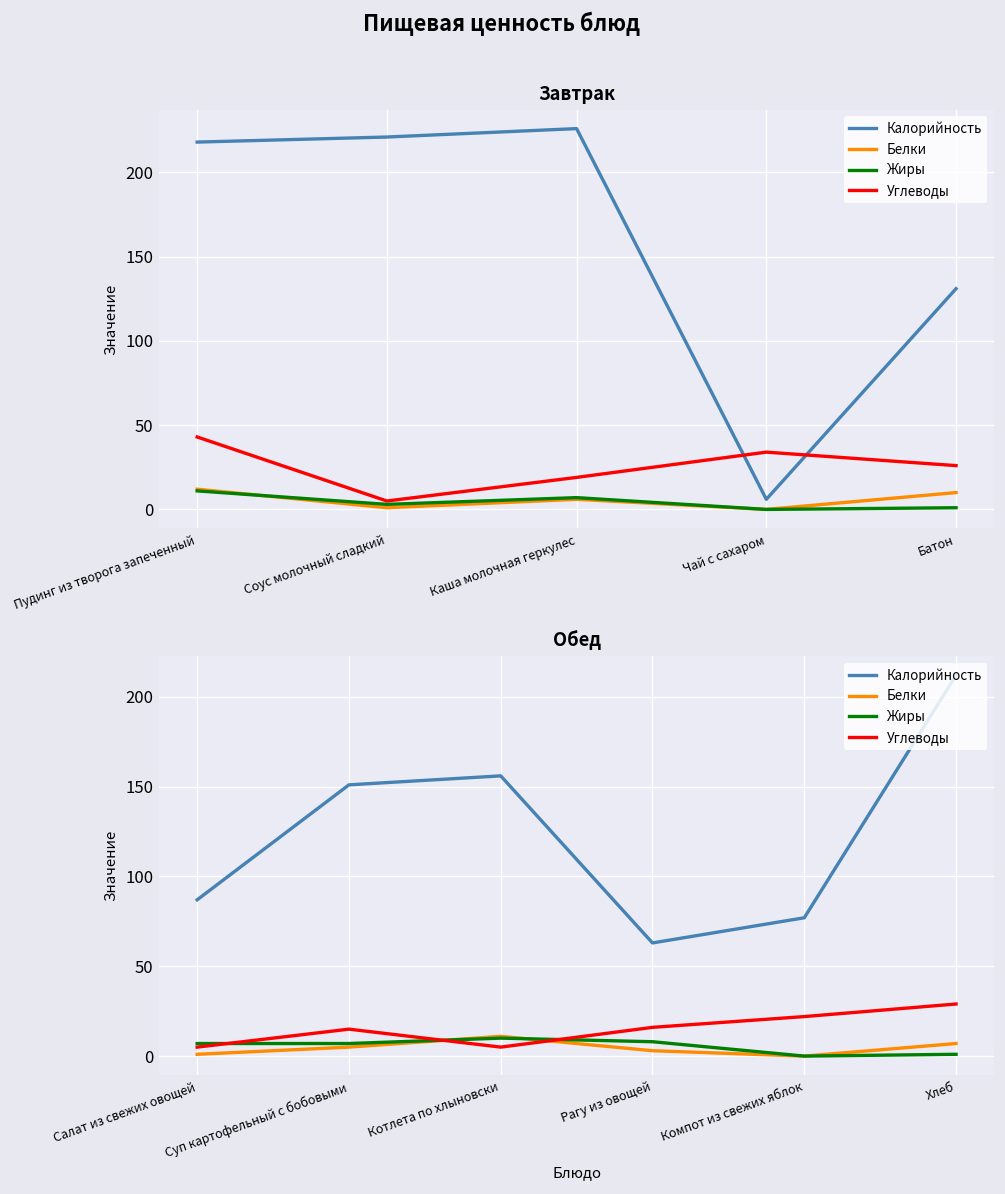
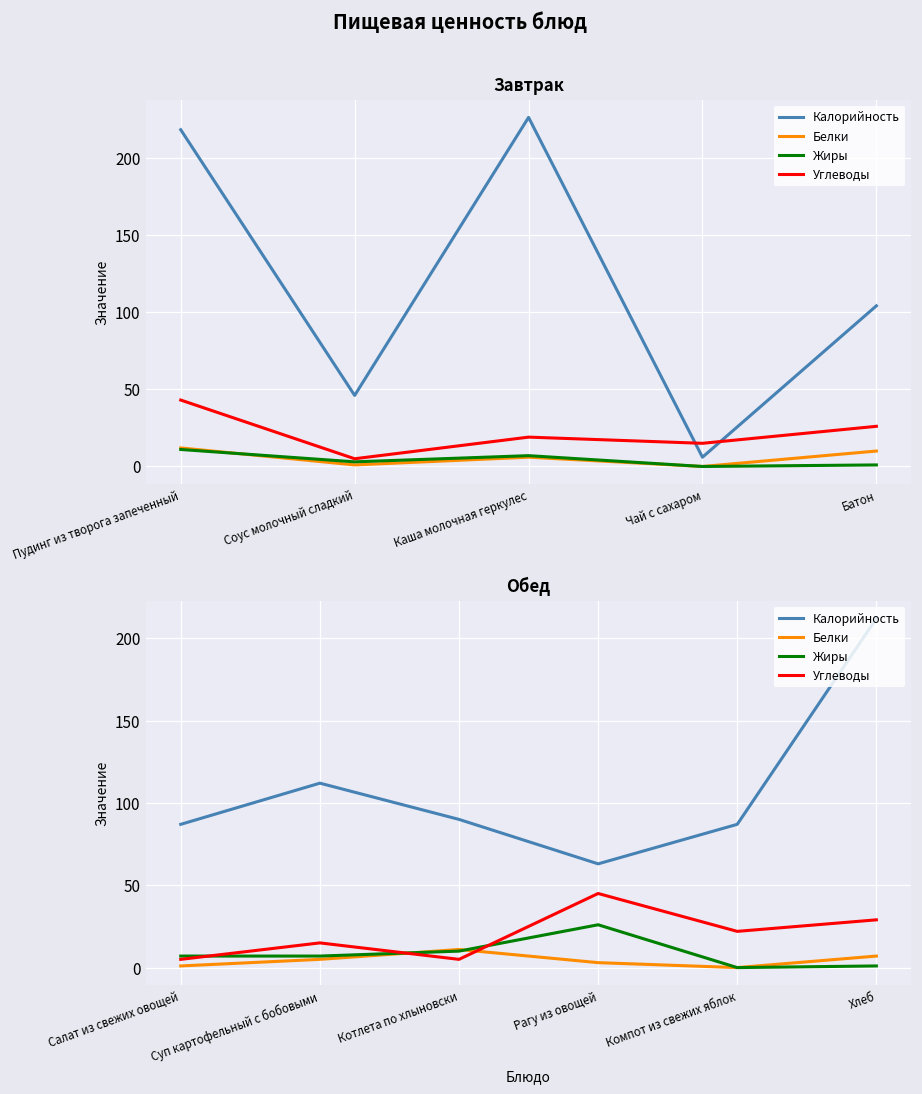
Завтрак, Калорийность, Соус молочный сладкий: 221 -> 46
Завтрак, Углеводы, Чай с сахаром: 34 -> 15
Завтрак, Калорийность, Батон: 131 -> 104
Обед, Калорийность, Суп картофельный с бобовыми: 151 -> 112
Обед, Калорийность, Котлета по хлыновски: 156 -> 90
Обед, Жиры, Рагу из овощей: 8 -> 26
Обед, Углеводы, Рагу из овощей: 16 -> 45
Обед, Калорийность, Компот из свежих яблок: 77 -> 87
